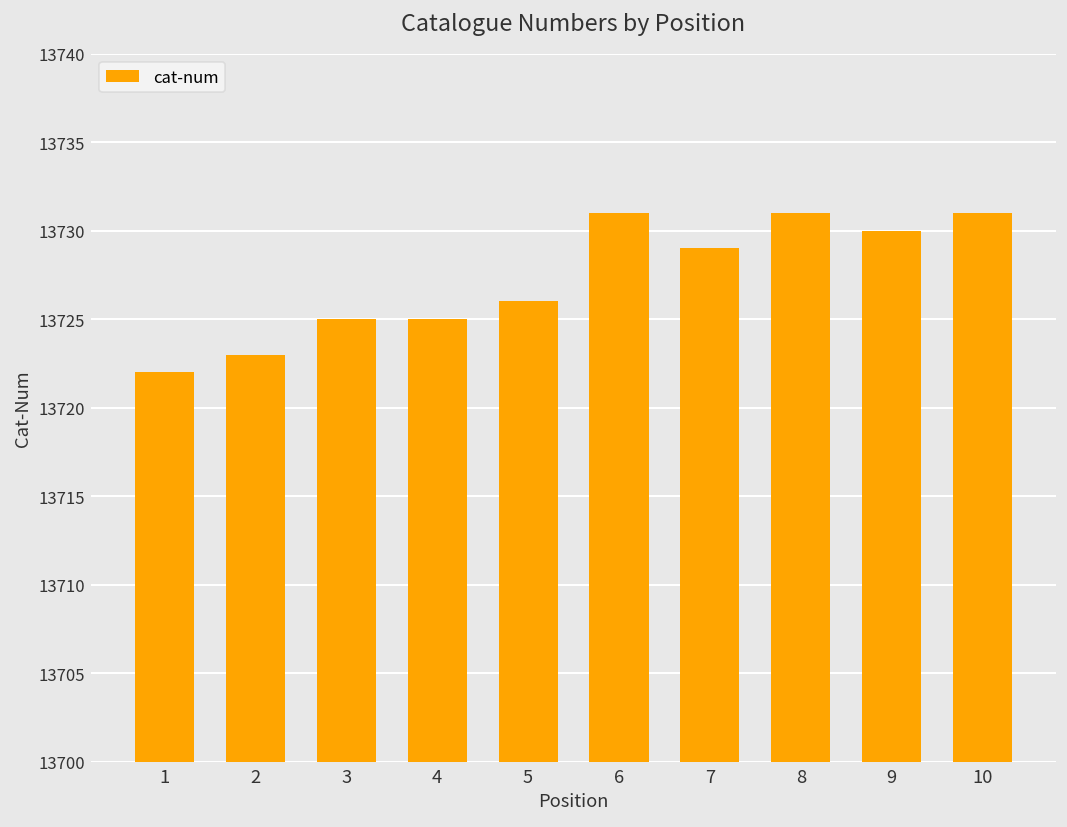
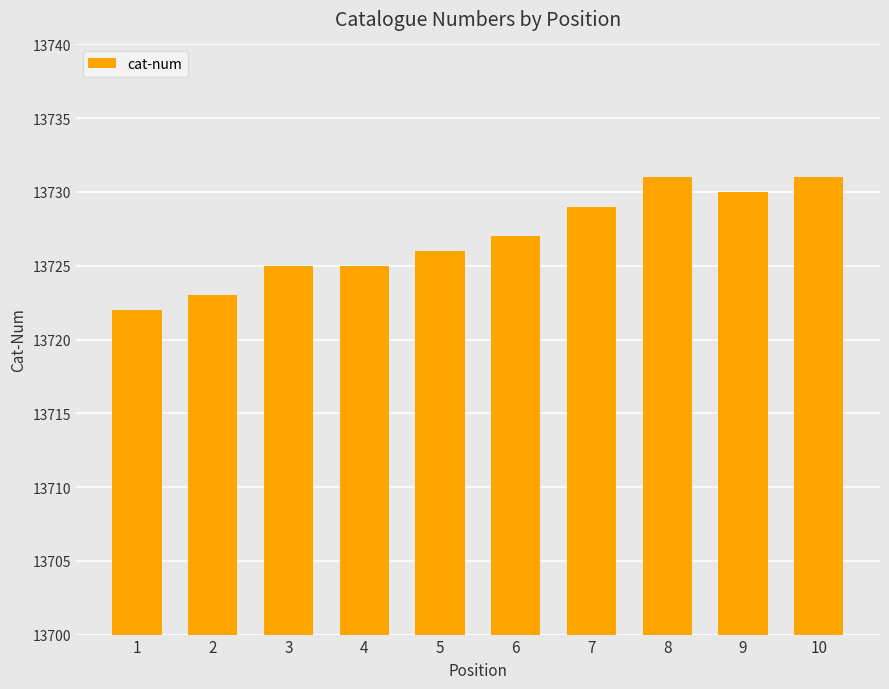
6: 13731 -> 13727
